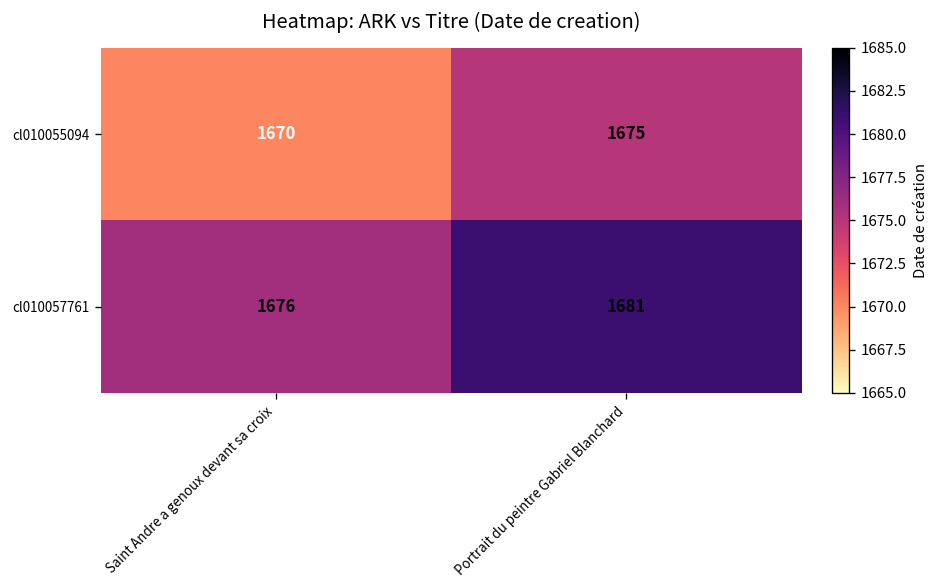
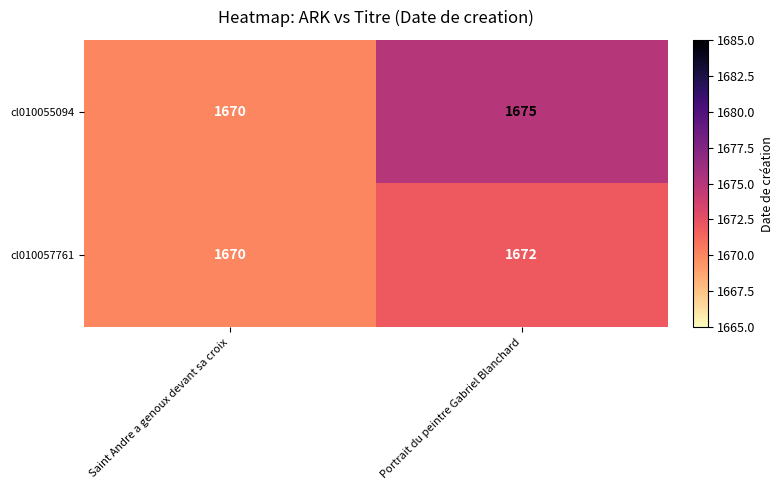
cl010057761, Saint Andre a genoux devant sa croix: 1676 -> 1670
cl010057761, Portrait du peintre Gabriel Blanchard: 1681 -> 1672
